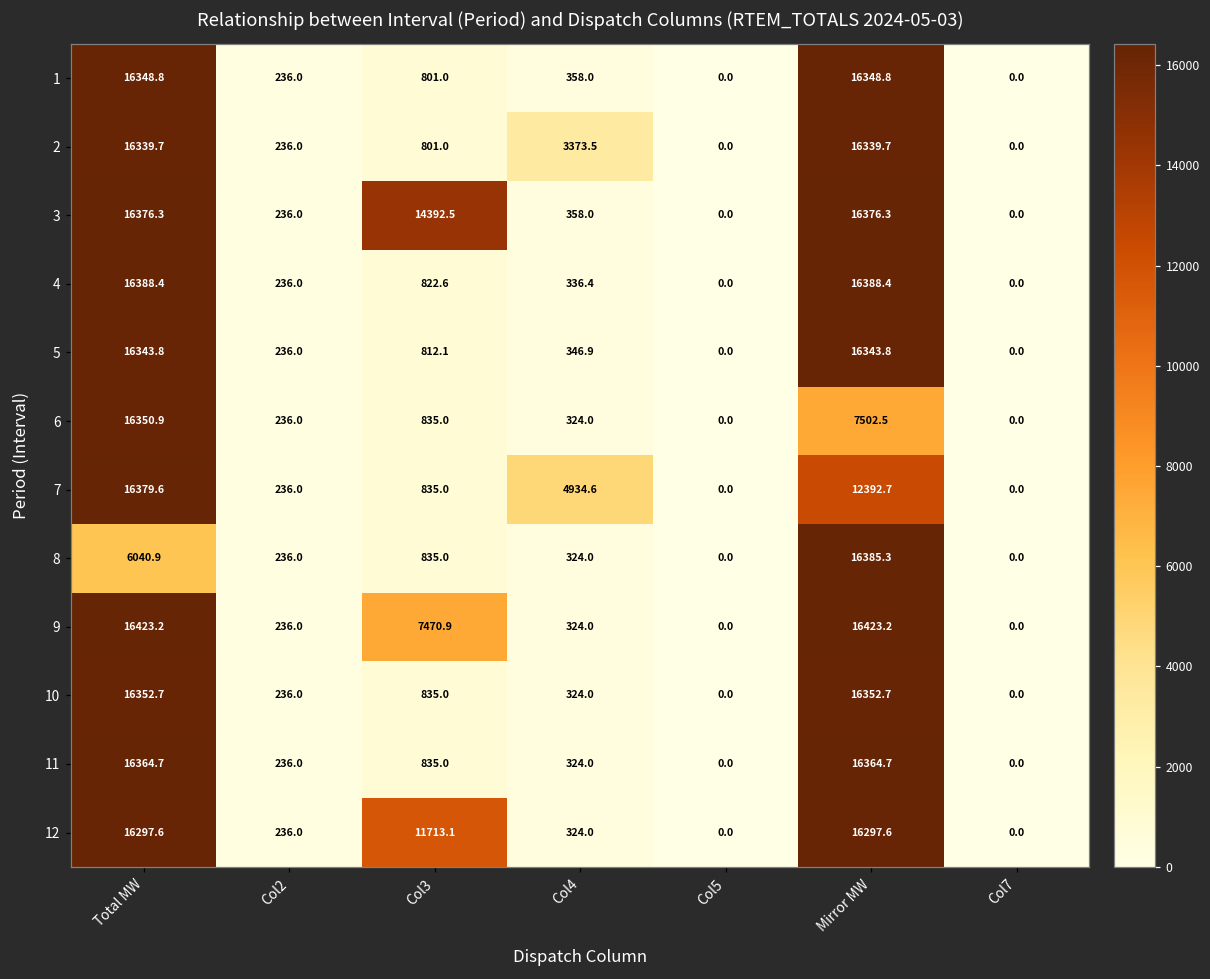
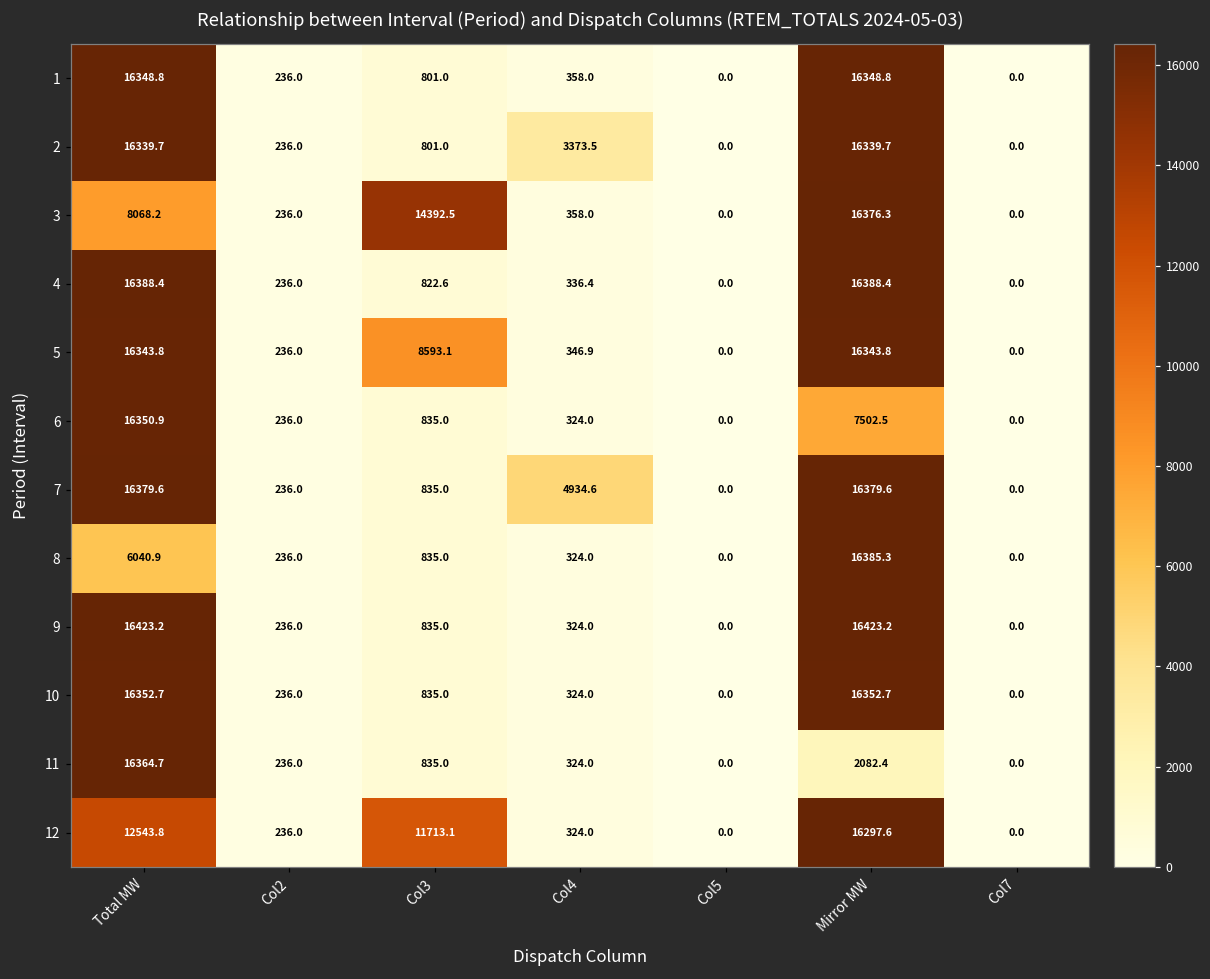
3, Total MW: 16376.3 -> 8068.2
5, Col3: 812.1 -> 8593.1
7, Mirror MW: 12392.7 -> 16379.6
9, Col3: 7470.9 -> 835.0
11, Mirror MW: 16364.7 -> 2082.4
12, Total MW: 16297.6 -> 12543.8
